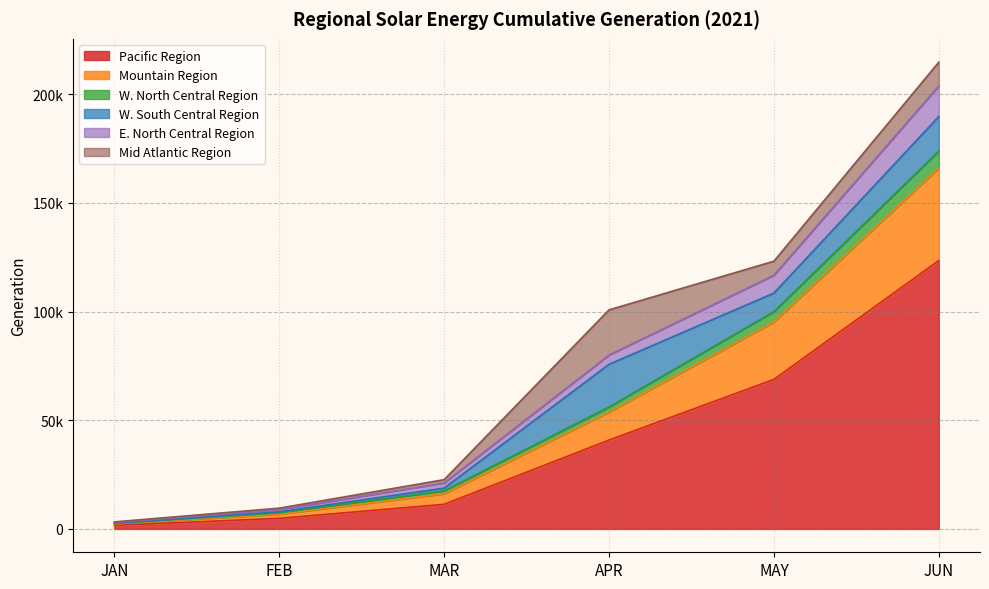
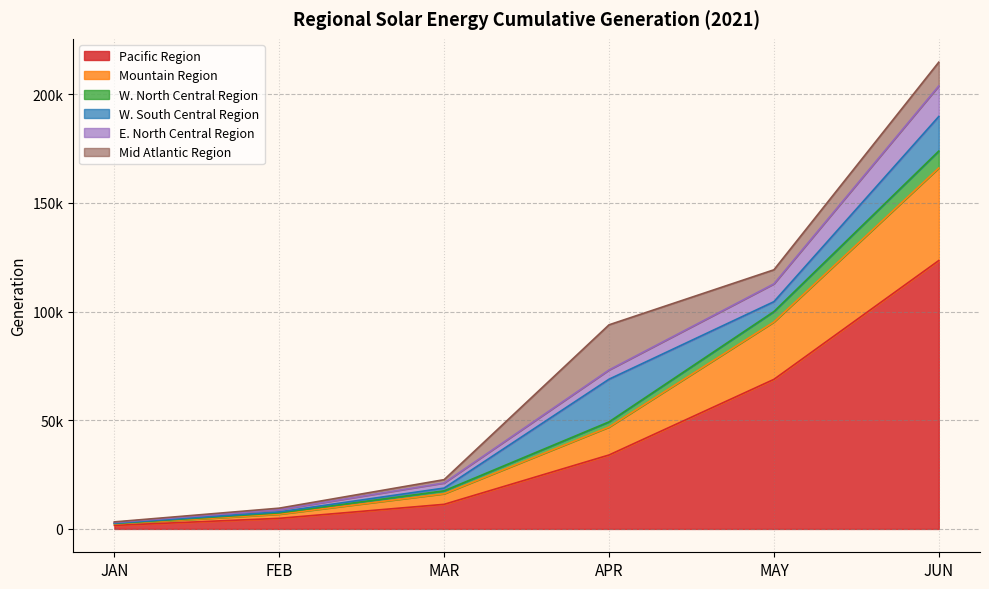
Pacific Region, APR: 41000 -> 34000
W. South Central Region, MAY: 9000 -> 5000
